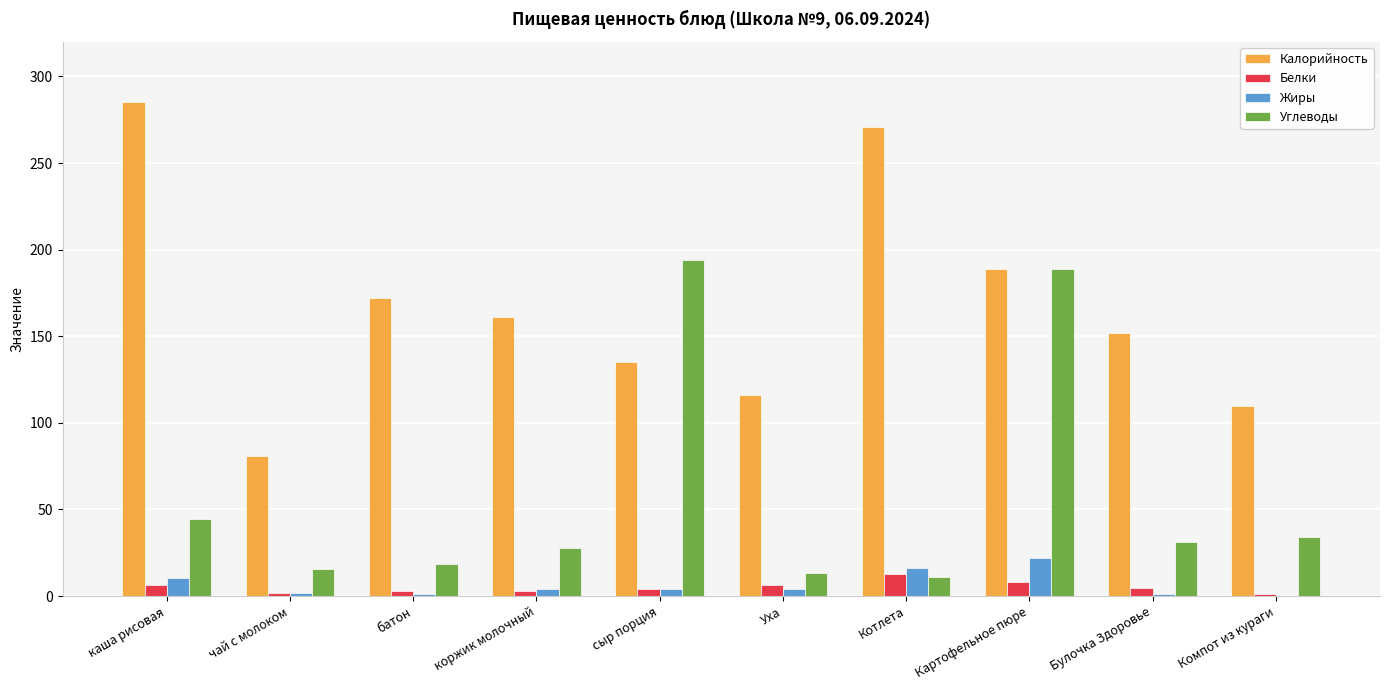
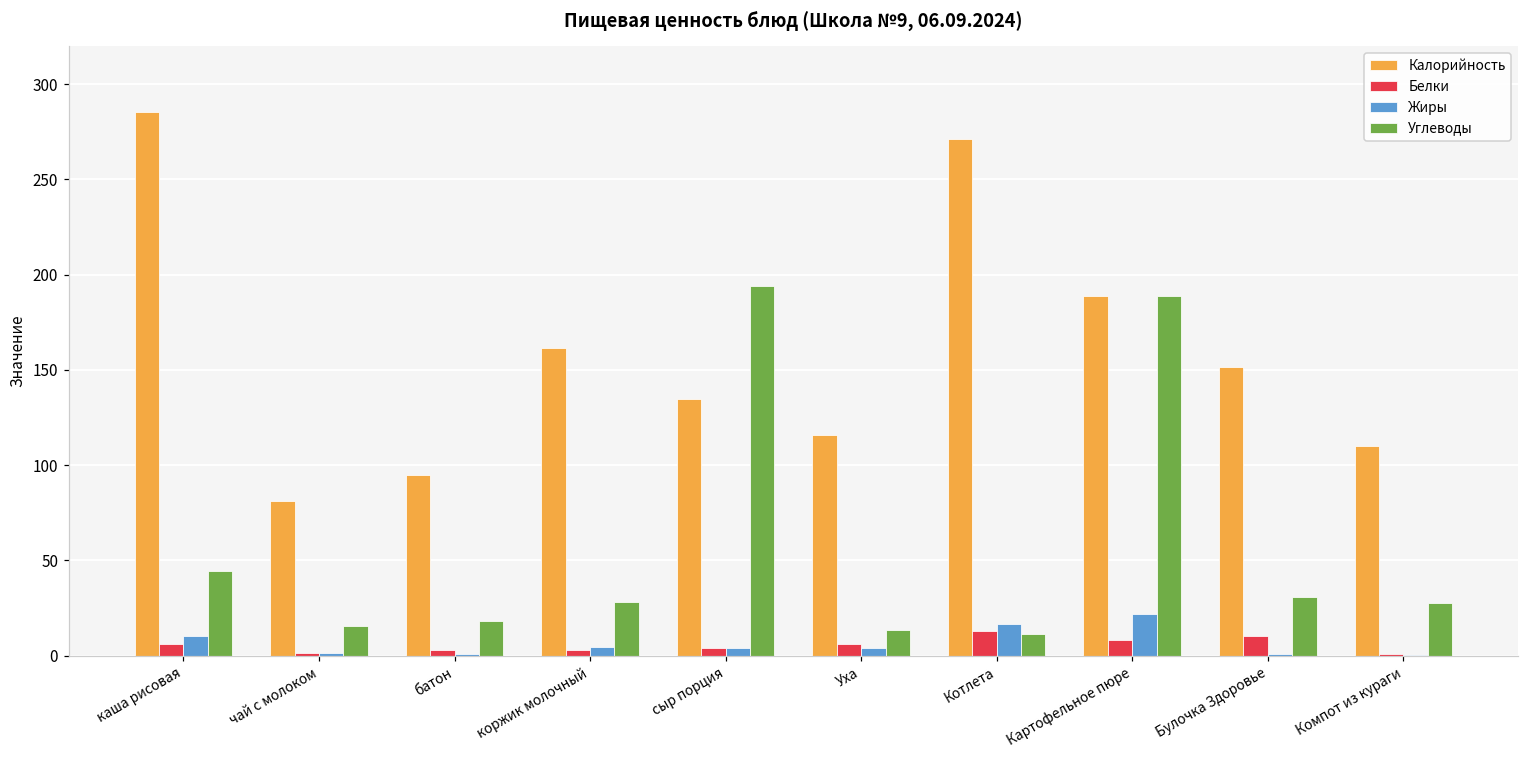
Калорийность, батон: 172 -> 95
Белки, Булочка Здоровье: 5 -> 10
Углеводы, Компот из кураги: 34 -> 28
